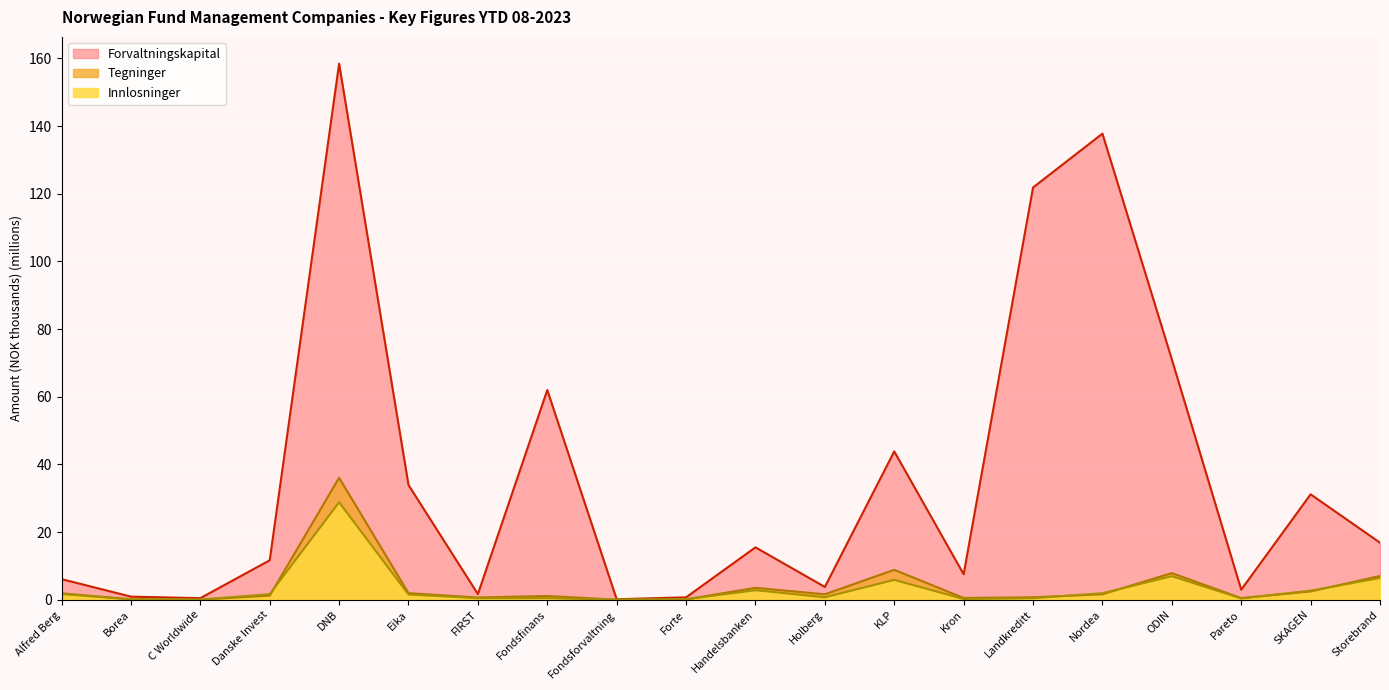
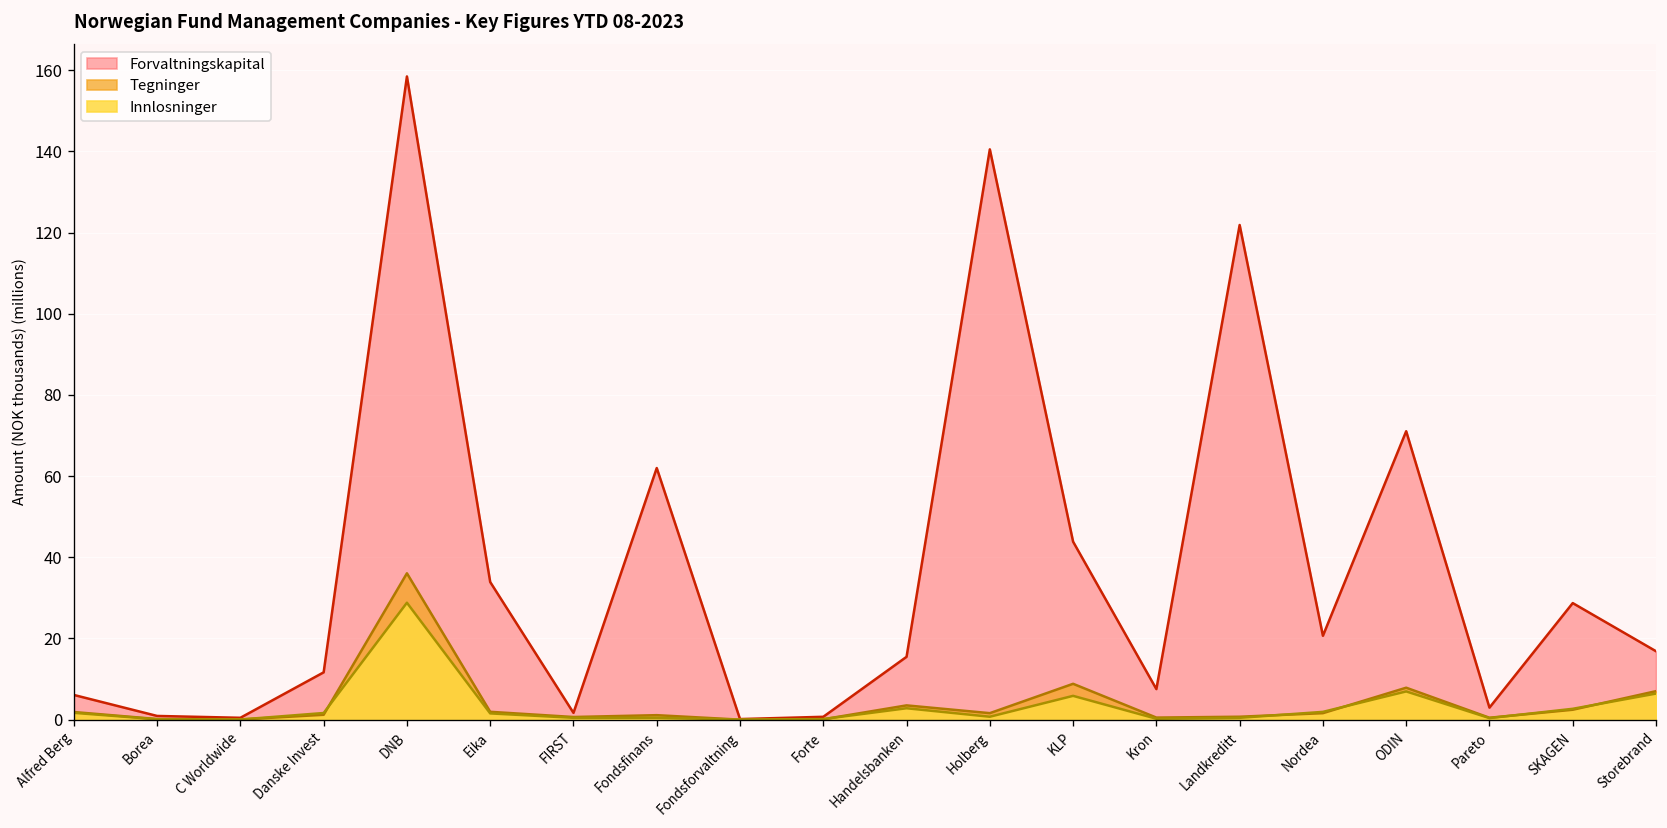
Forvaltningskapital, Holberg: 4 -> 140
Forvaltningskapital, Nordea: 138 -> 21
Forvaltningskapital, SKAGEN: 31 -> 29
